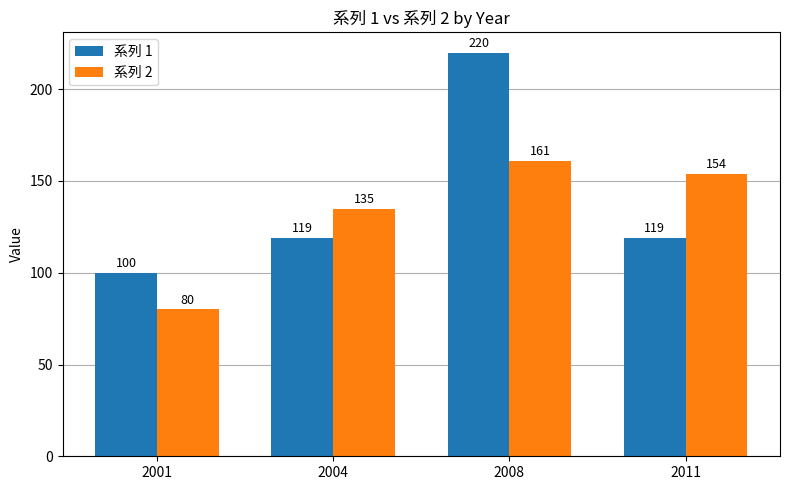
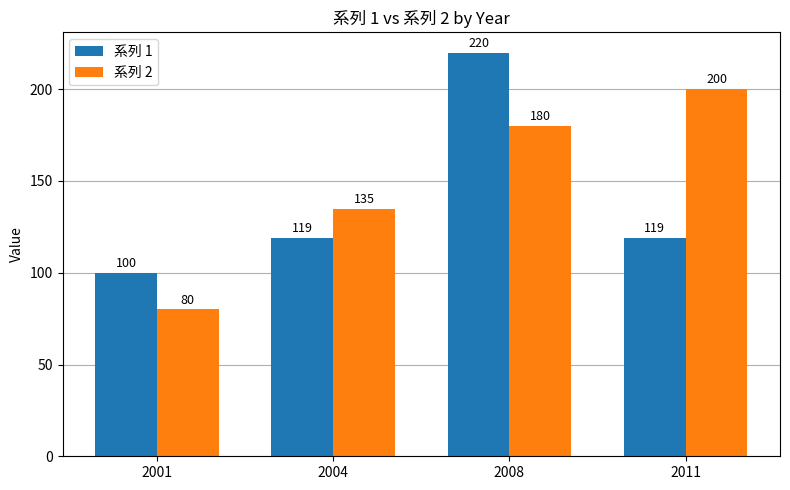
系列 2, 2008: 161 -> 180
系列 2, 2011: 154 -> 200
